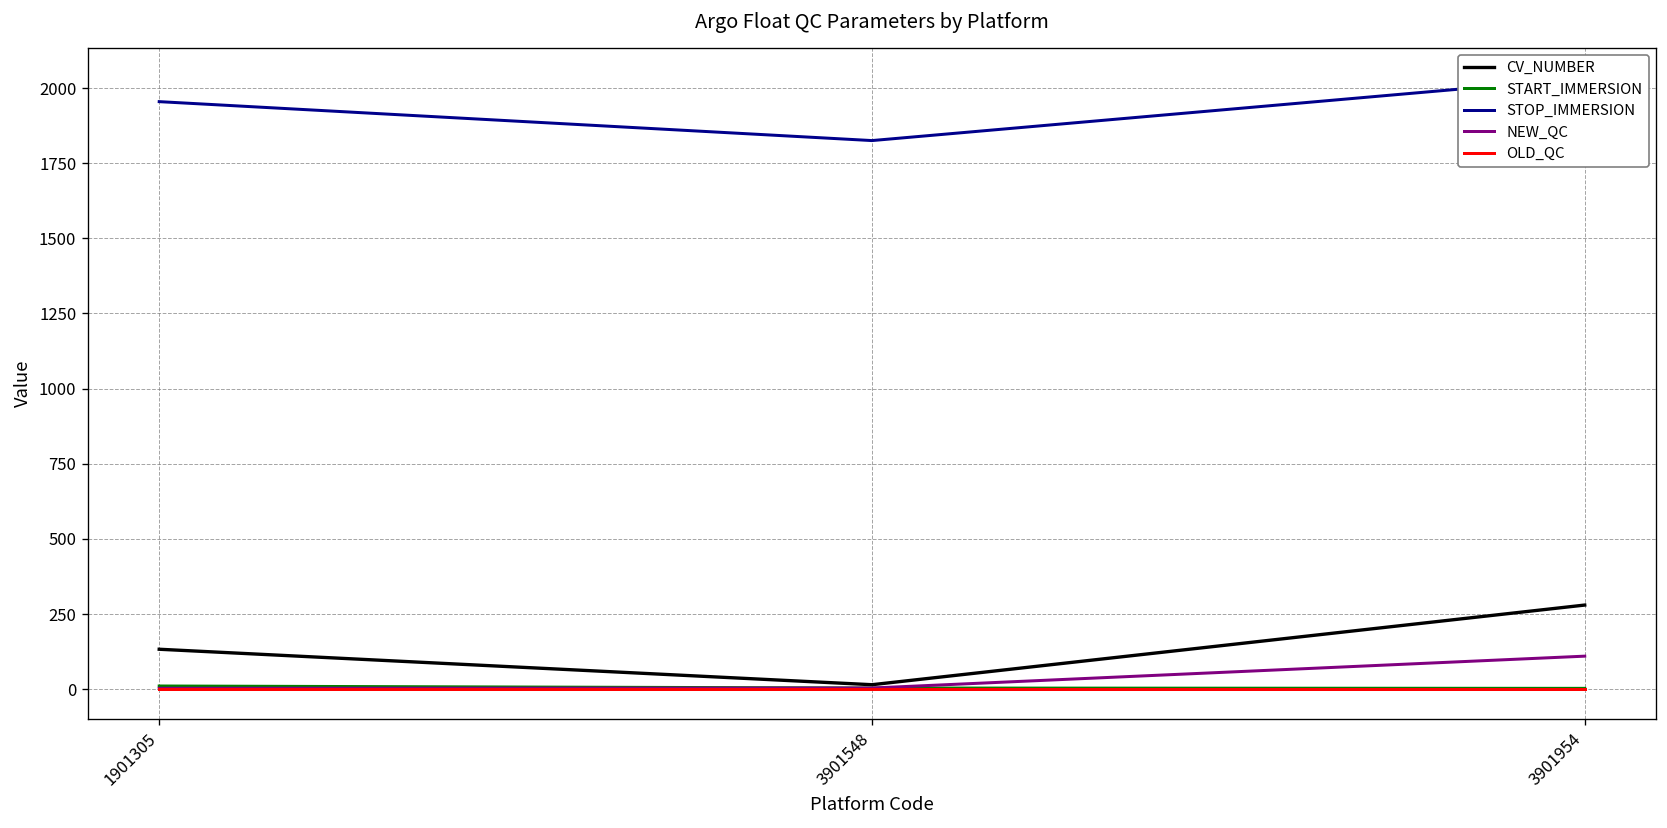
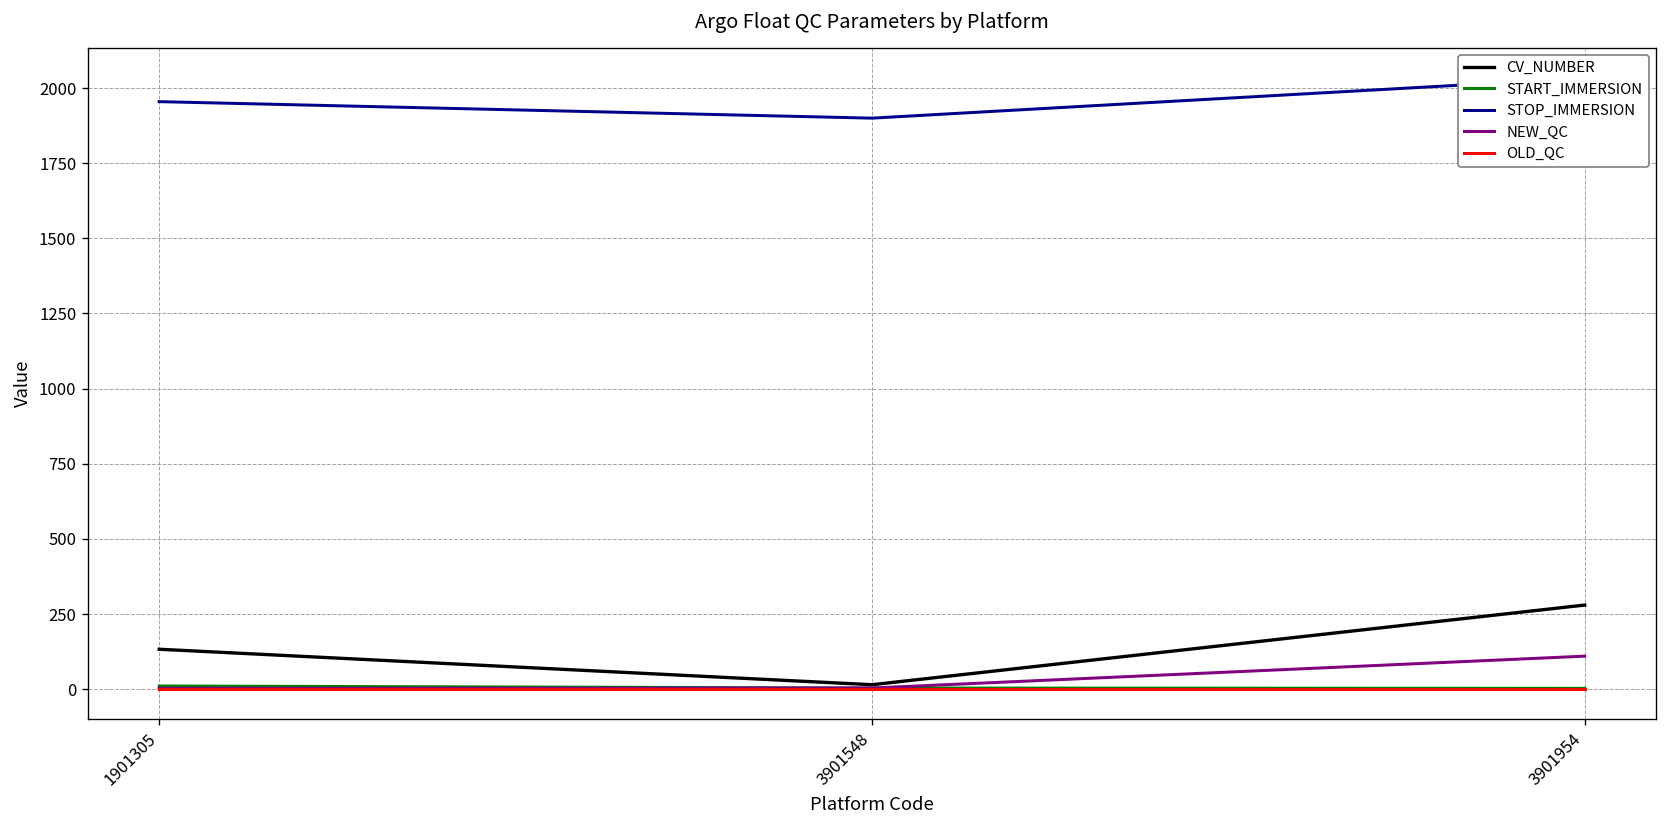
STOP_IMMERSION, 3901548: 1830 -> 1900
